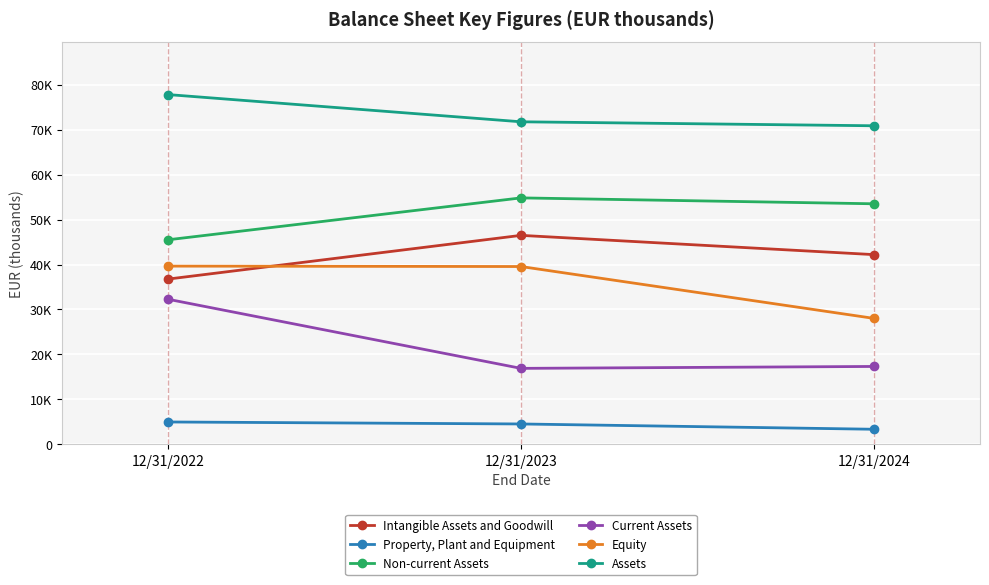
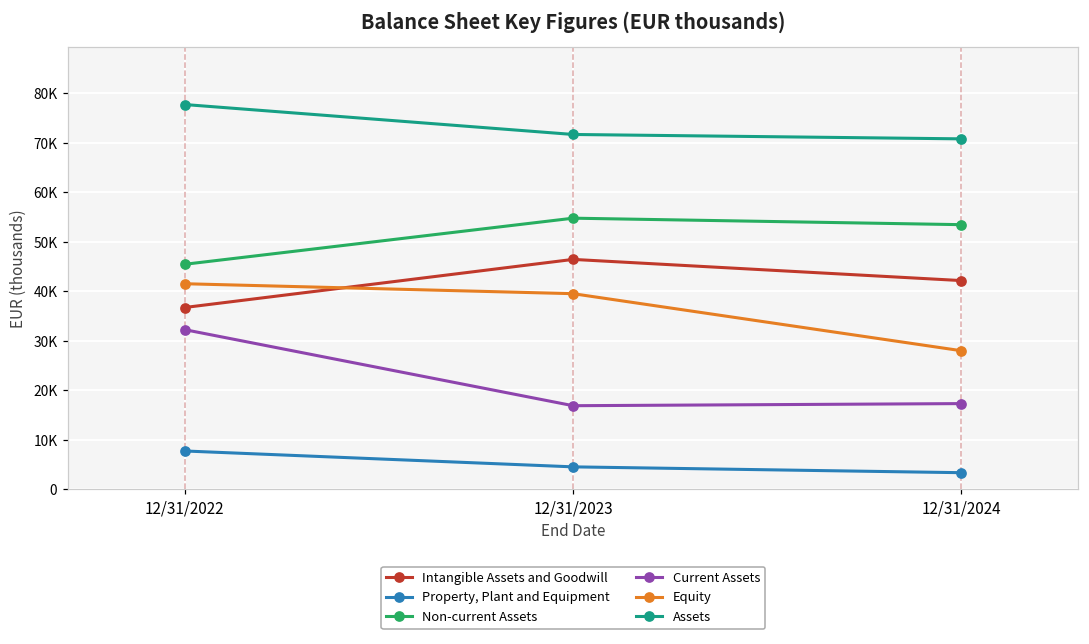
Property, Plant and Equipment, 12/31/2022: 5000 -> 8000
Equity, 12/31/2022: 40000 -> 42000
